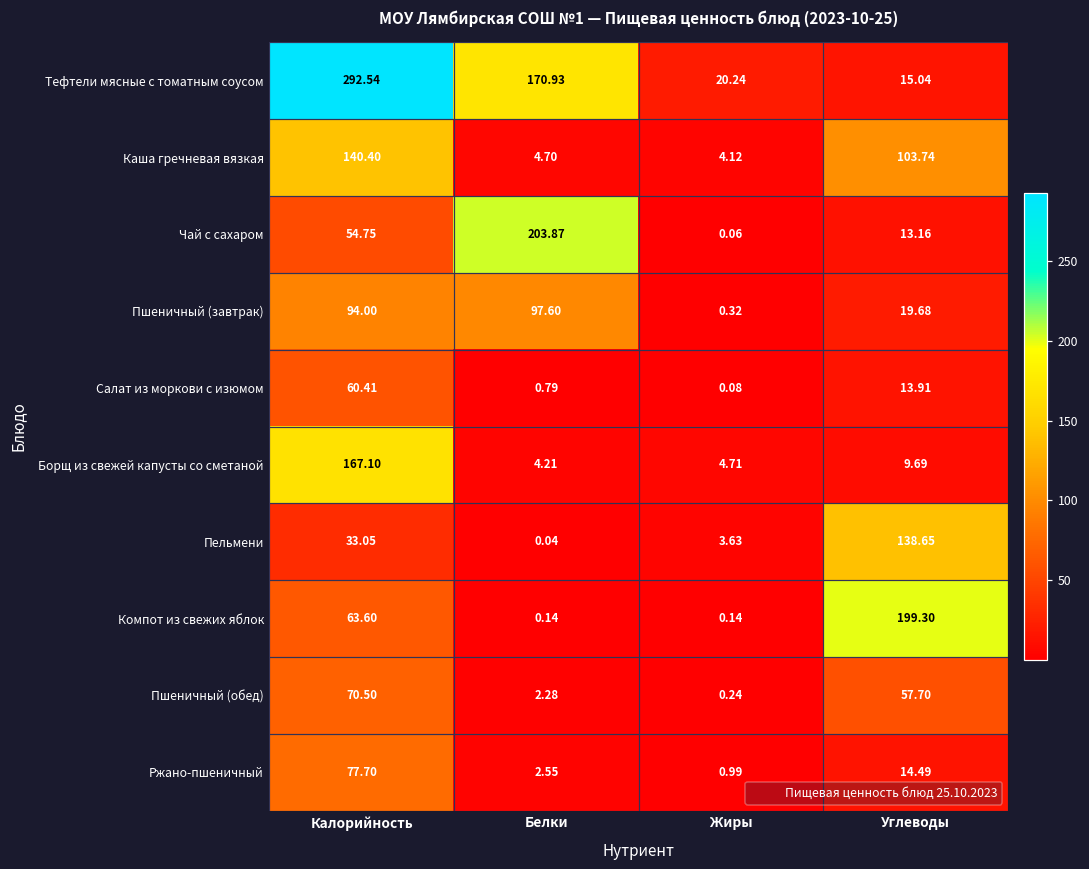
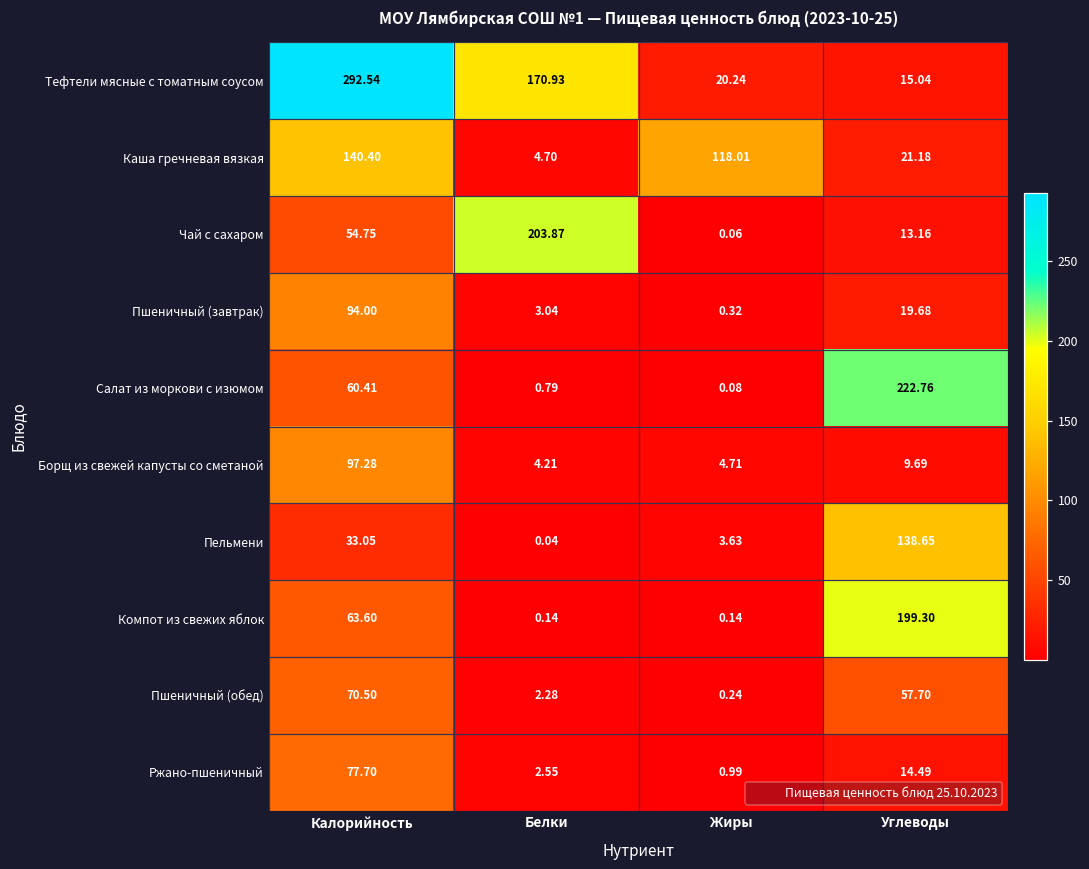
Каша гречневая вязкая, Жиры: 4.12 -> 118.01
Каша гречневая вязкая, Углеводы: 103.74 -> 21.18
Пшеничный (завтрак), Белки: 97.60 -> 3.04
Салат из моркови с изюмом, Углеводы: 13.91 -> 222.76
Борщ из свежей капусты со сметаной, Калорийность: 167.10 -> 97.28
